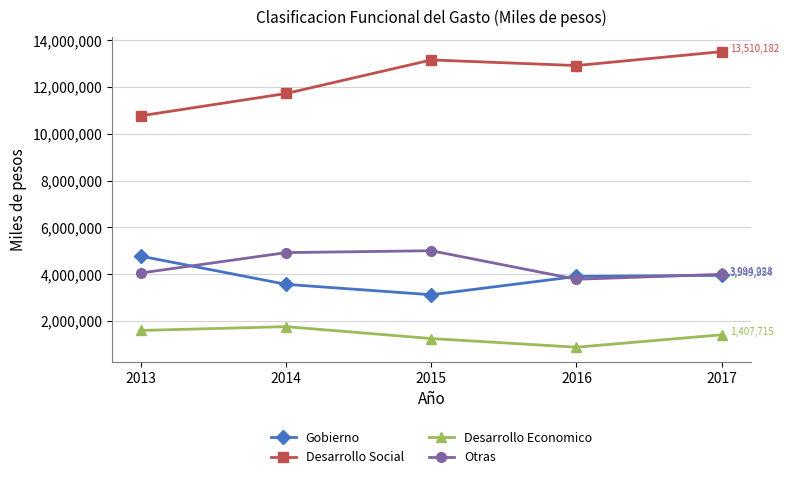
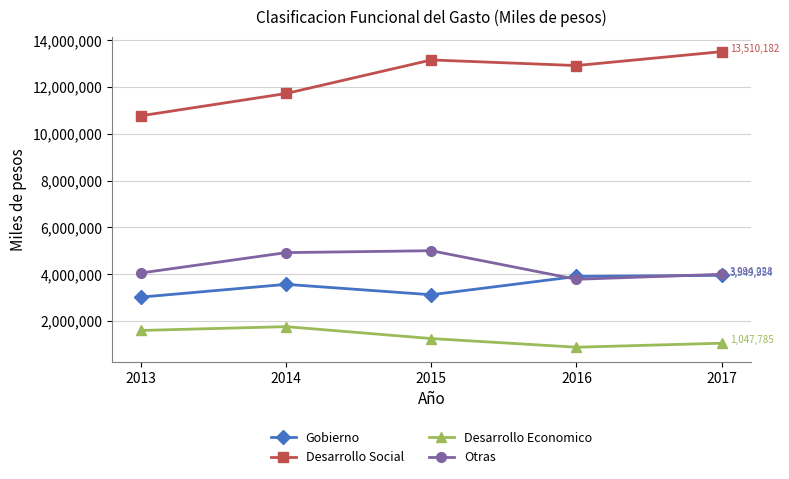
Gobierno, 2013: 4,800,000 -> 3,000,000
Desarrollo Economico, 2017: 1,407,715 -> 1,047,785
